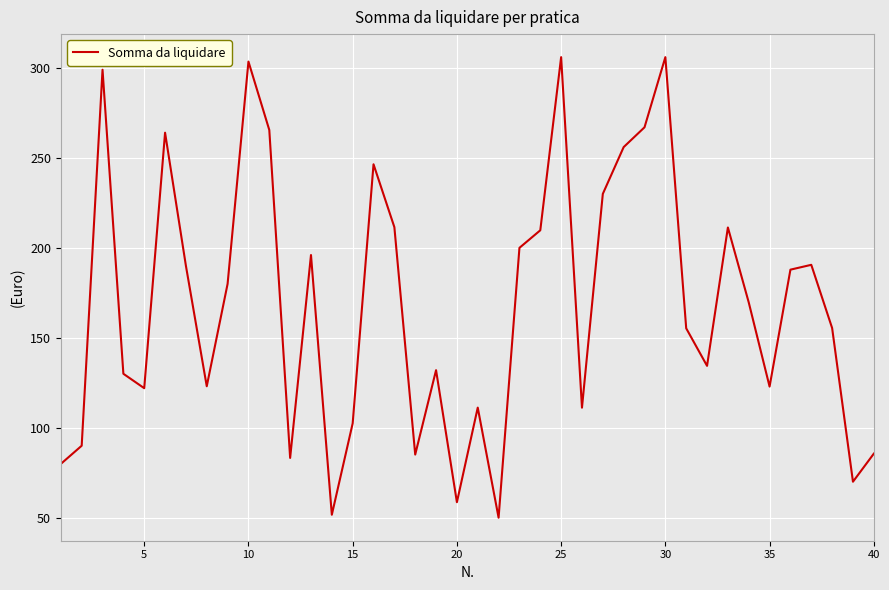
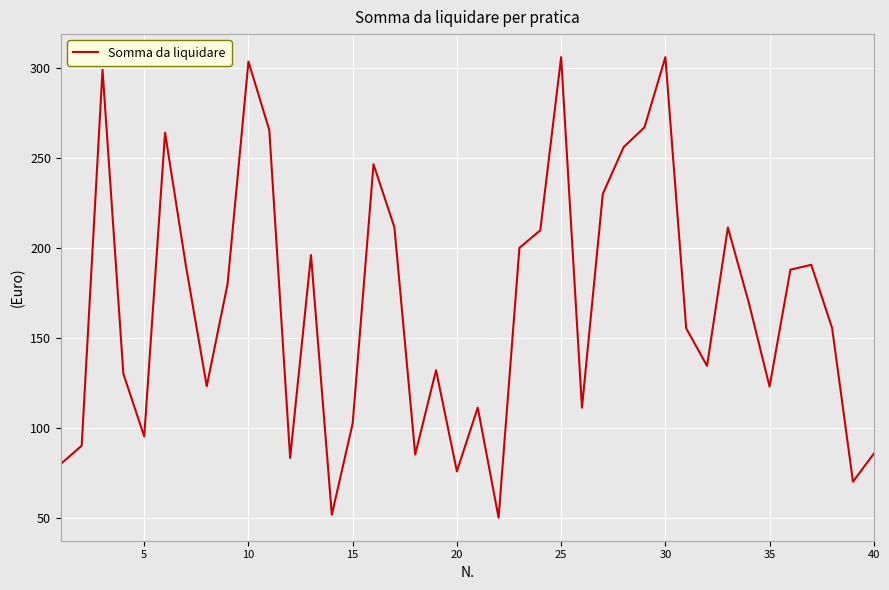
5: 122 -> 95
20: 59 -> 76
